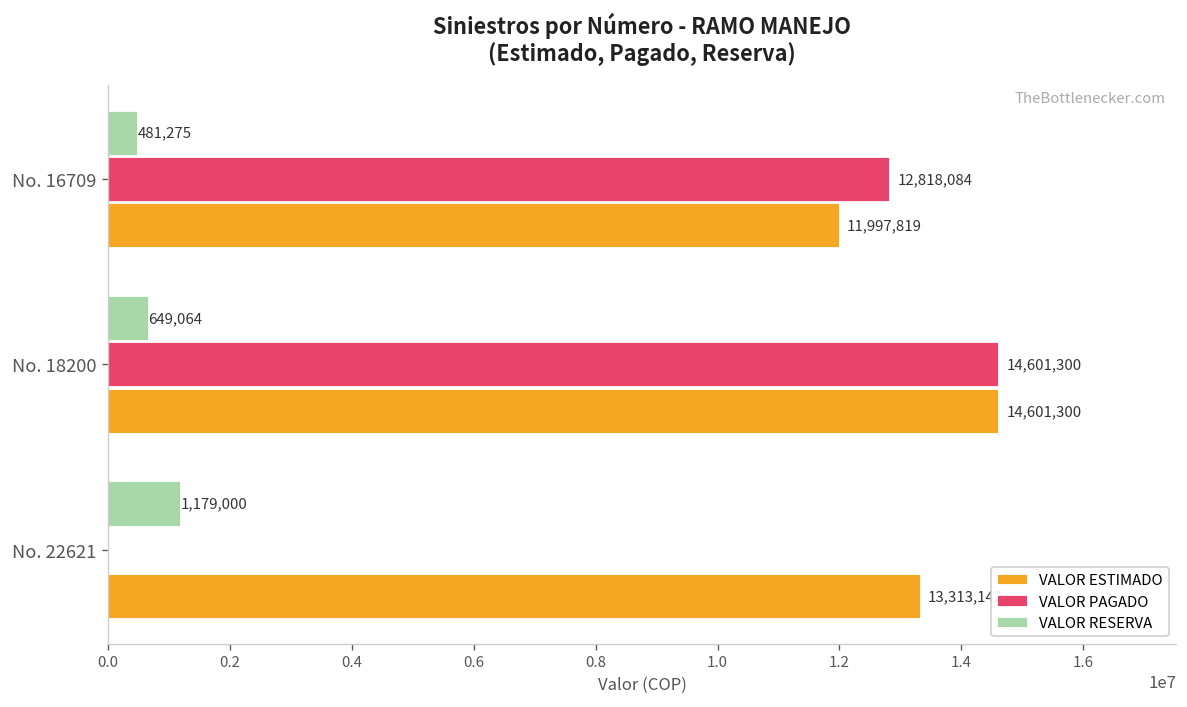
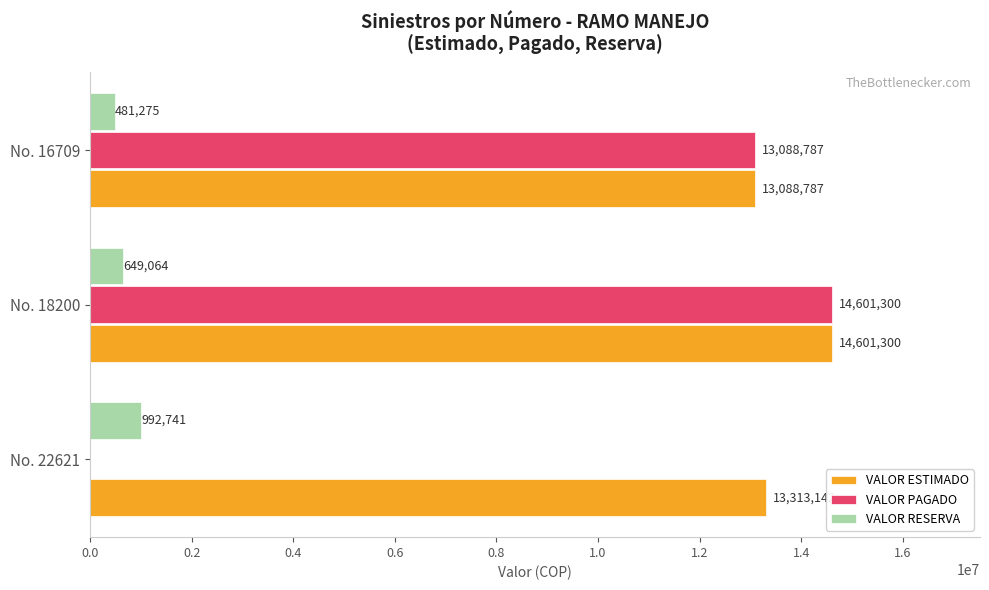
VALOR PAGADO, No. 16709: 12,818,084 -> 13,088,787
VALOR ESTIMADO, No. 16709: 11,997,819 -> 13,088,787
VALOR RESERVA, No. 22621: 1,179,000 -> 992,741
